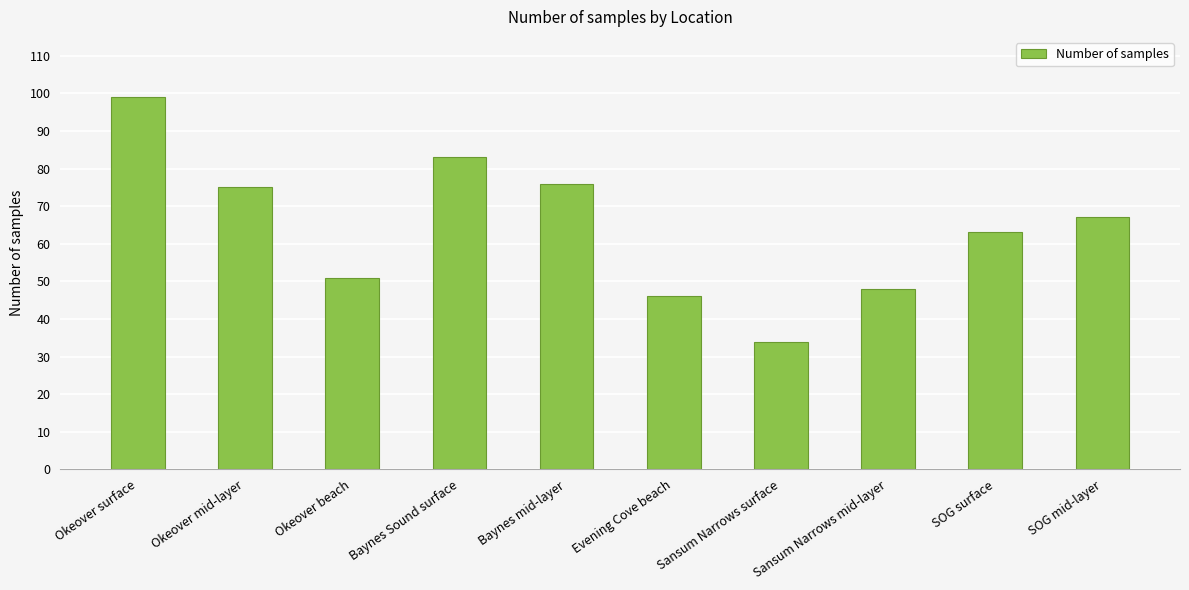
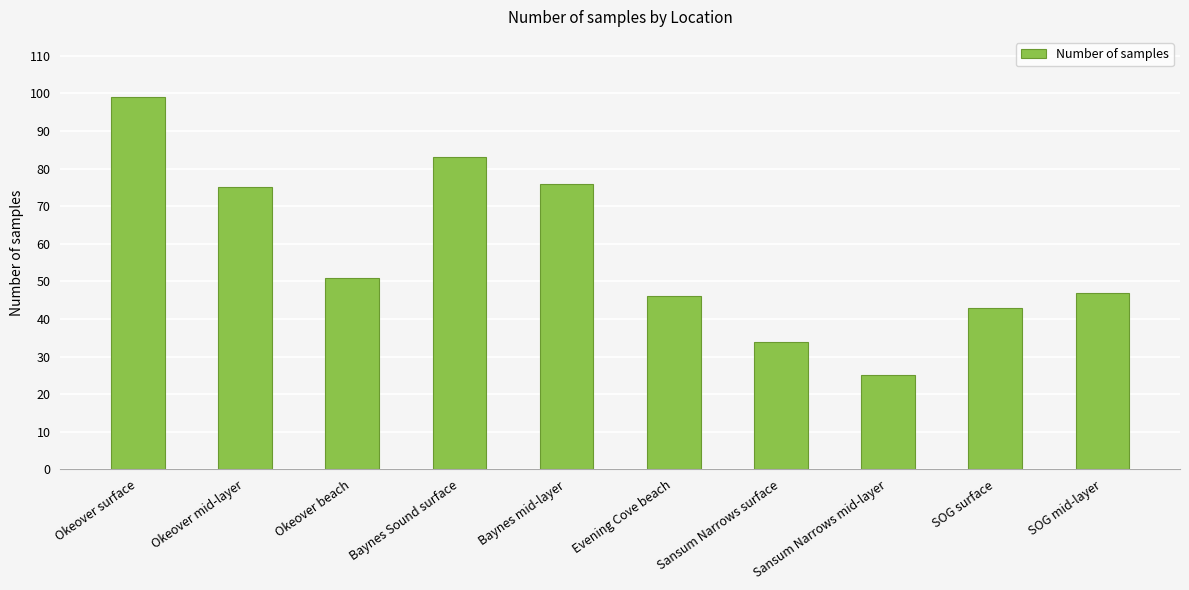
Sansum Narrows mid-layer: 48 -> 25
SOG surface: 63 -> 43
SOG mid-layer: 67 -> 47
